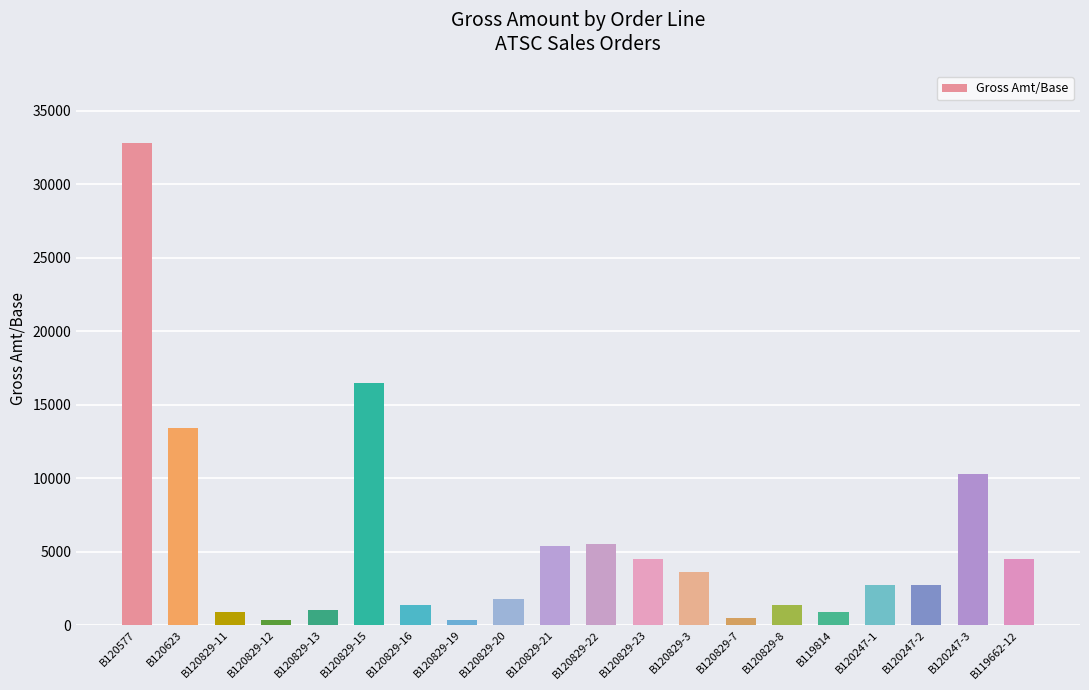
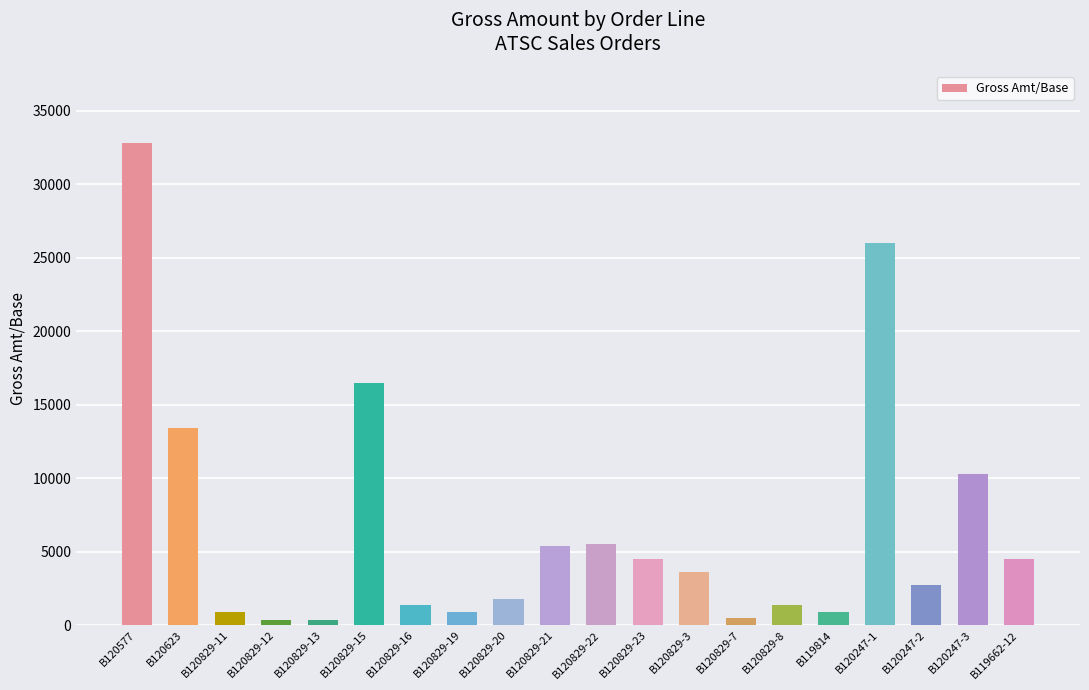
B120829-13: 1100 -> 400
B120829-19: 300 -> 900
B120247-1: 2700 -> 26000
